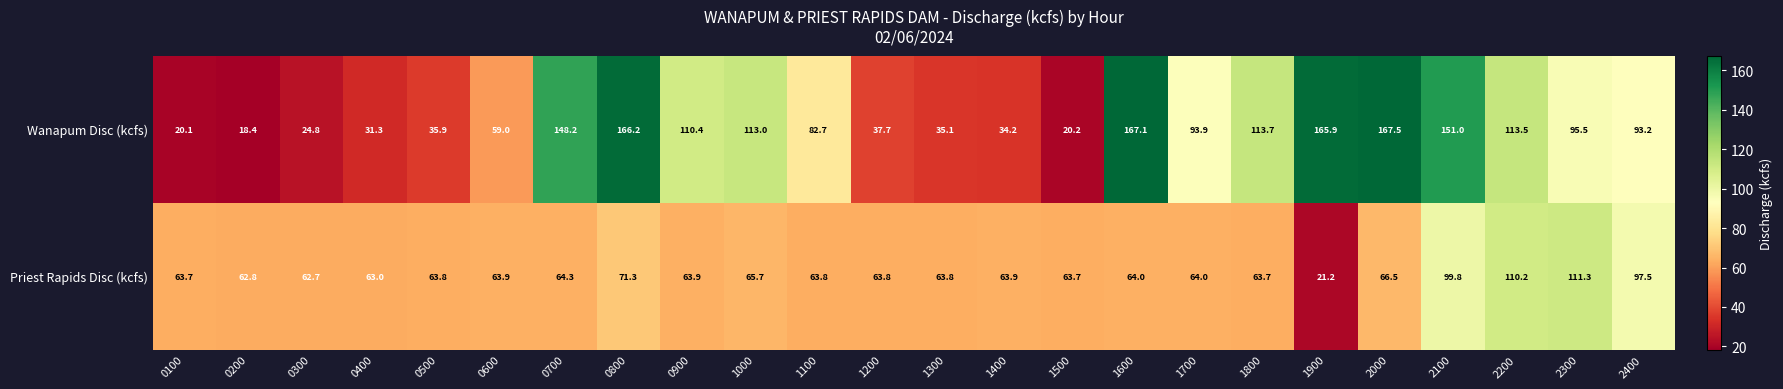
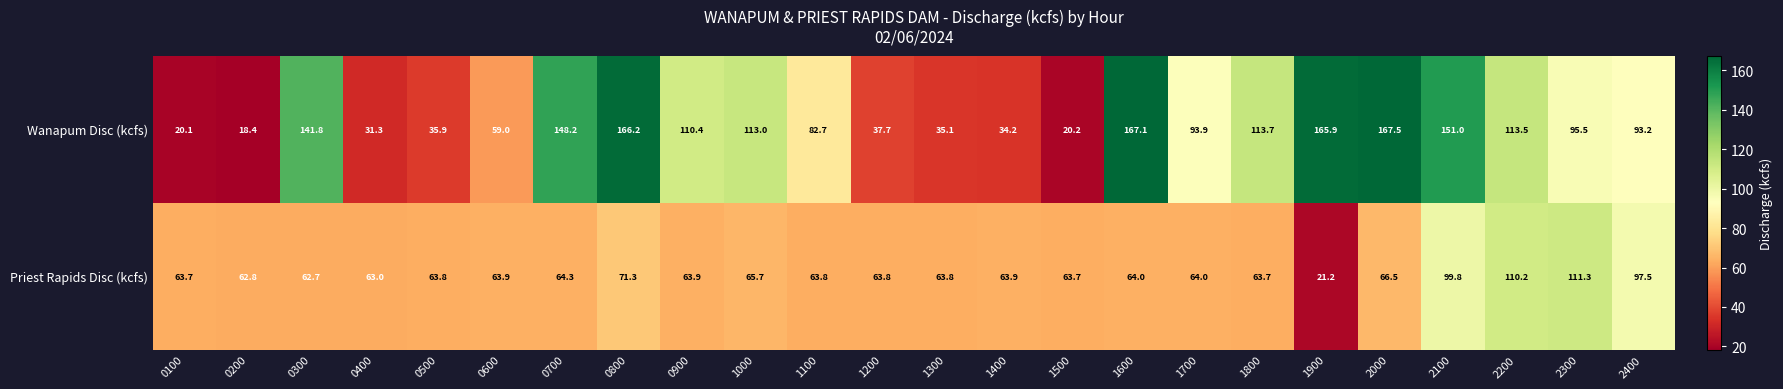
Wanapum Disc (kcfs), 0300: 24.8 -> 141.8
